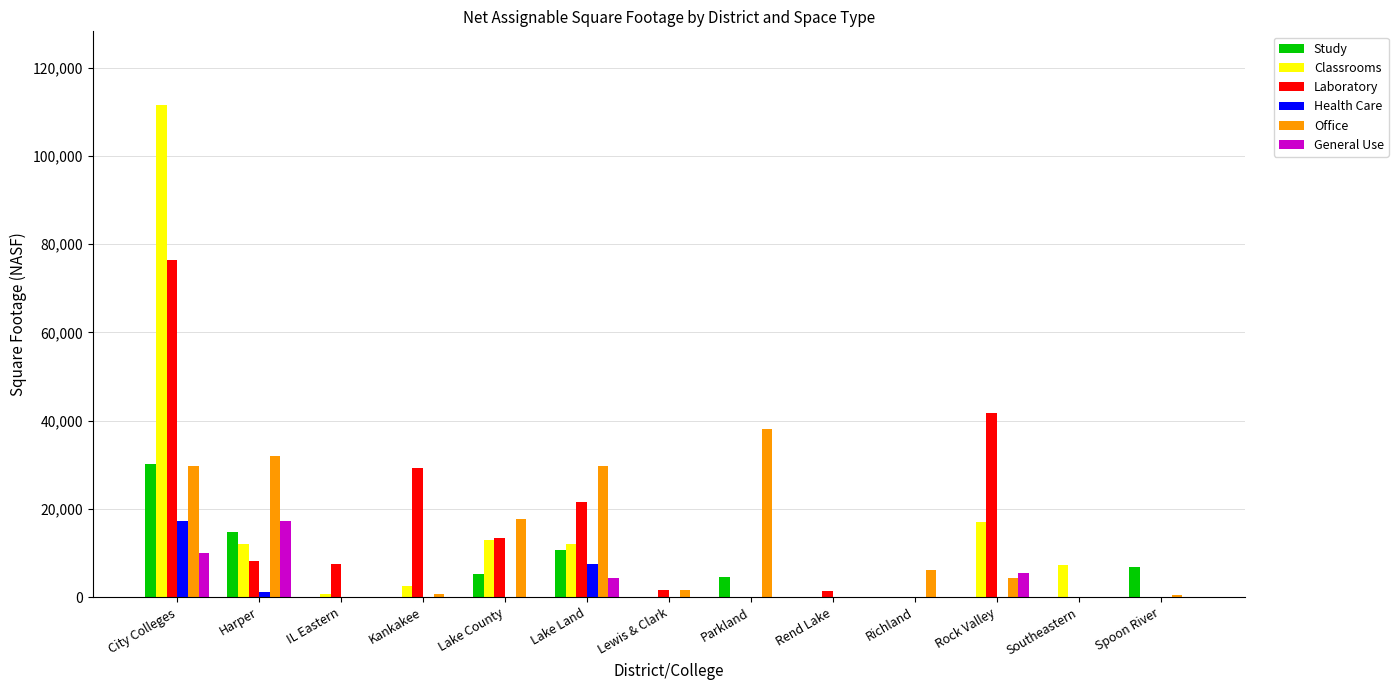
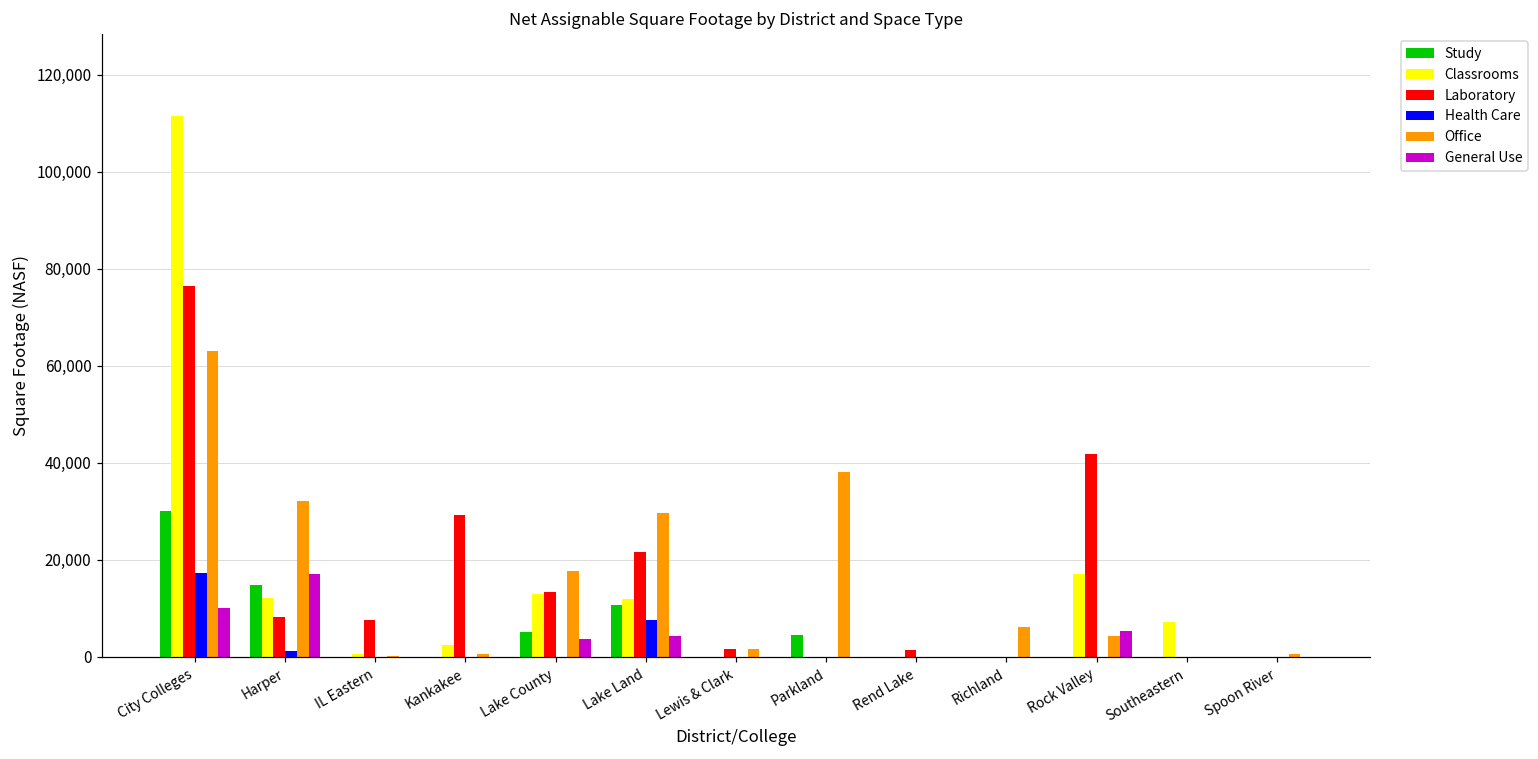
Office, City Colleges: 30,000 -> 63,000
General Use, Lake County: 0 -> 4,000
Study, Spoon River: 7,000 -> 0
